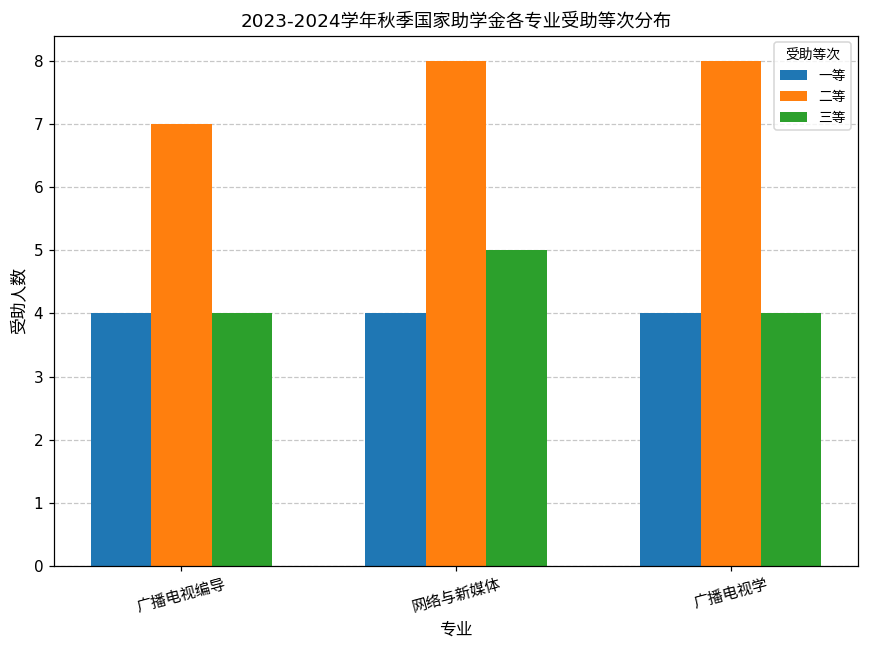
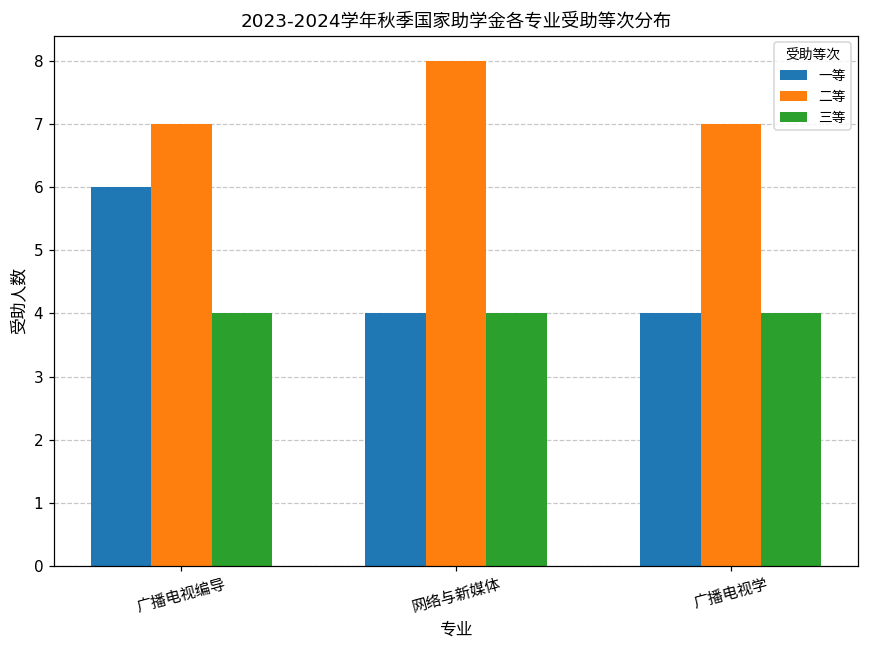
一等, 广播电视编导: 4 -> 6
三等, 网络与新媒体: 5 -> 4
二等, 广播电视学: 8 -> 7
